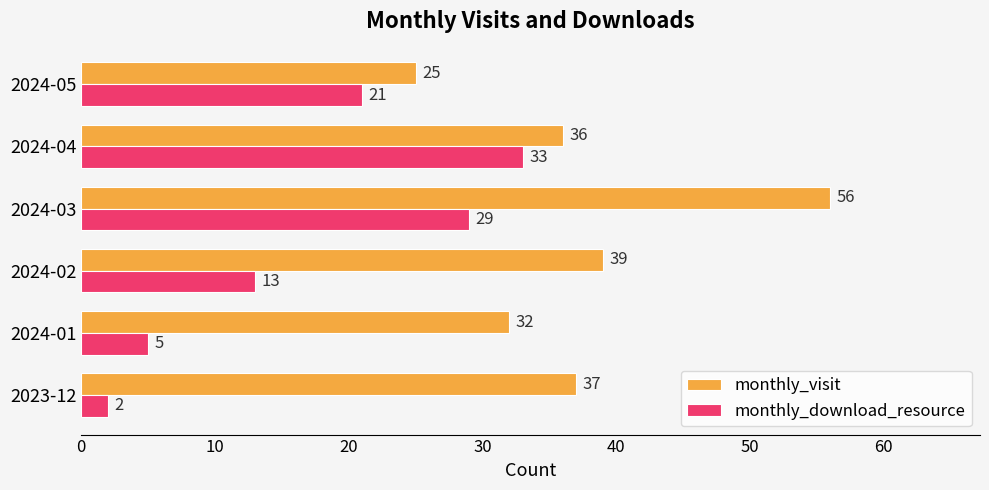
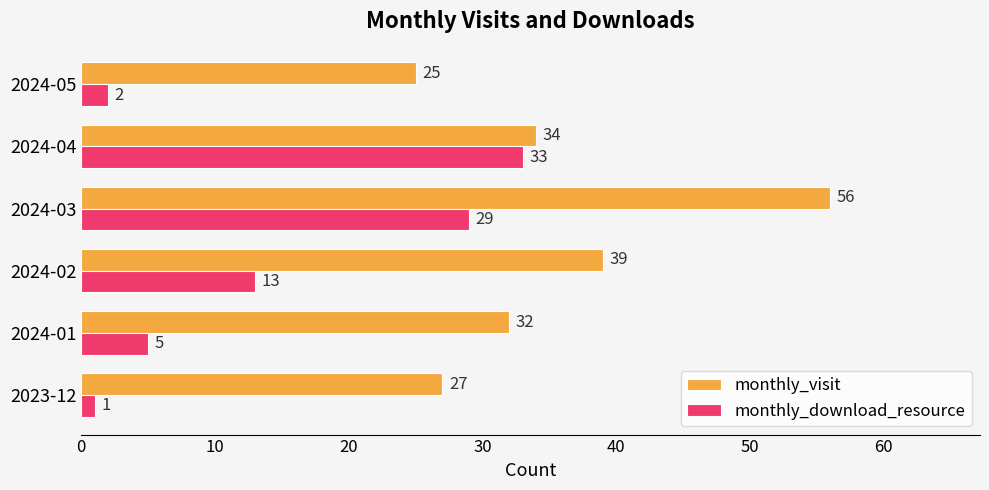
monthly_download_resource, 2024-05: 21 -> 2
monthly_visit, 2024-04: 36 -> 34
monthly_visit, 2023-12: 37 -> 27
monthly_download_resource, 2023-12: 2 -> 1
